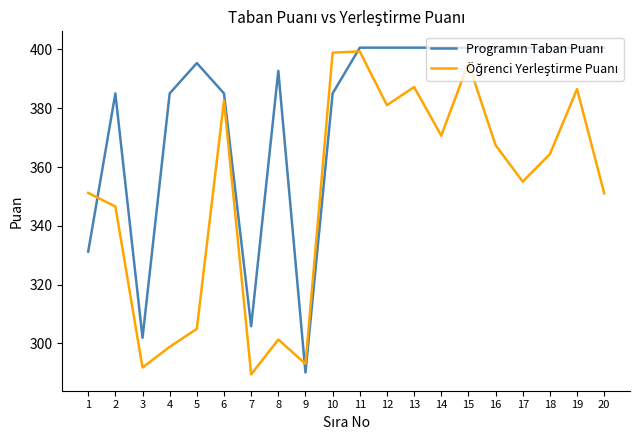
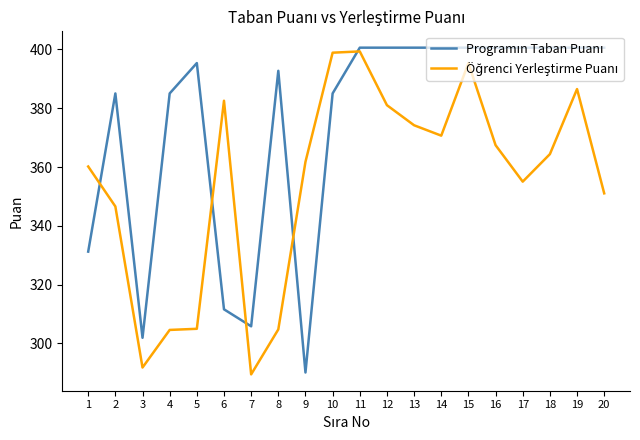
Öğrenci Yerleştirme Puanı, 1: 351 -> 360
Öğrenci Yerleştirme Puanı, 4: 299 -> 305
Programın Taban Puanı, 6: 385 -> 312
Öğrenci Yerleştirme Puanı, 8: 301 -> 305
Öğrenci Yerleştirme Puanı, 9: 293 -> 362
Öğrenci Yerleştirme Puanı, 13: 387 -> 374
